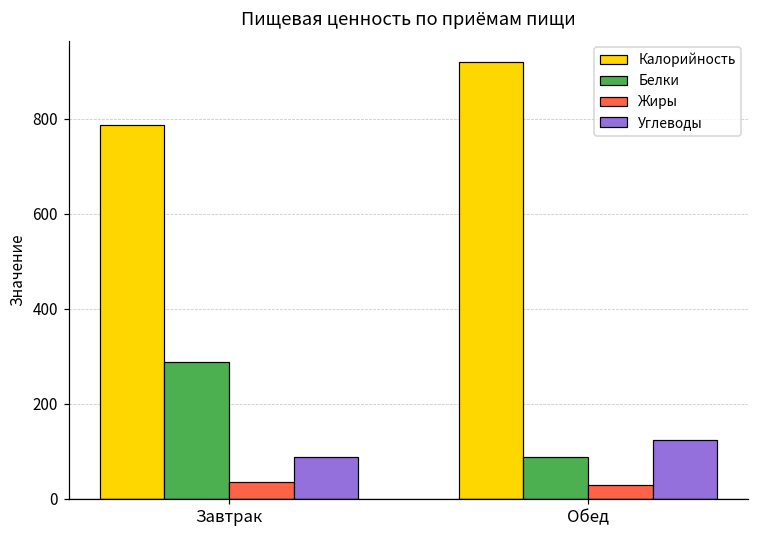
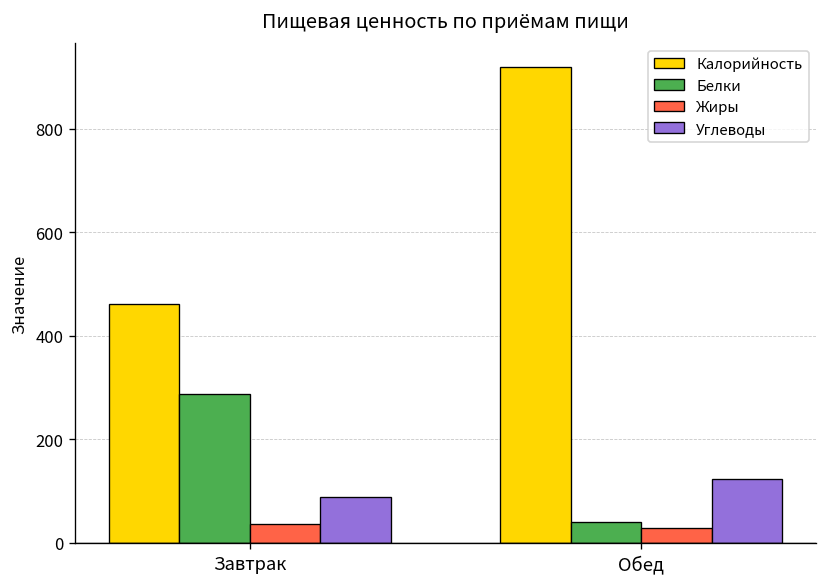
Калорийность, Завтрак: 790 -> 460
Белки, Обед: 90 -> 40
